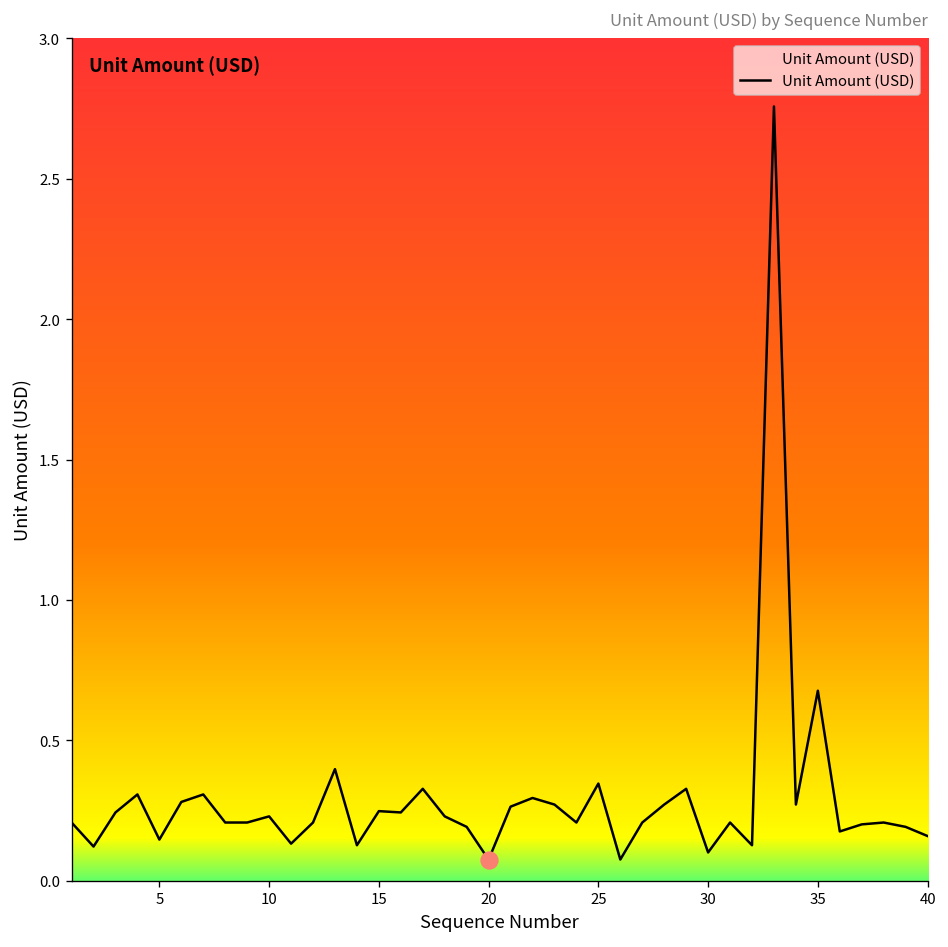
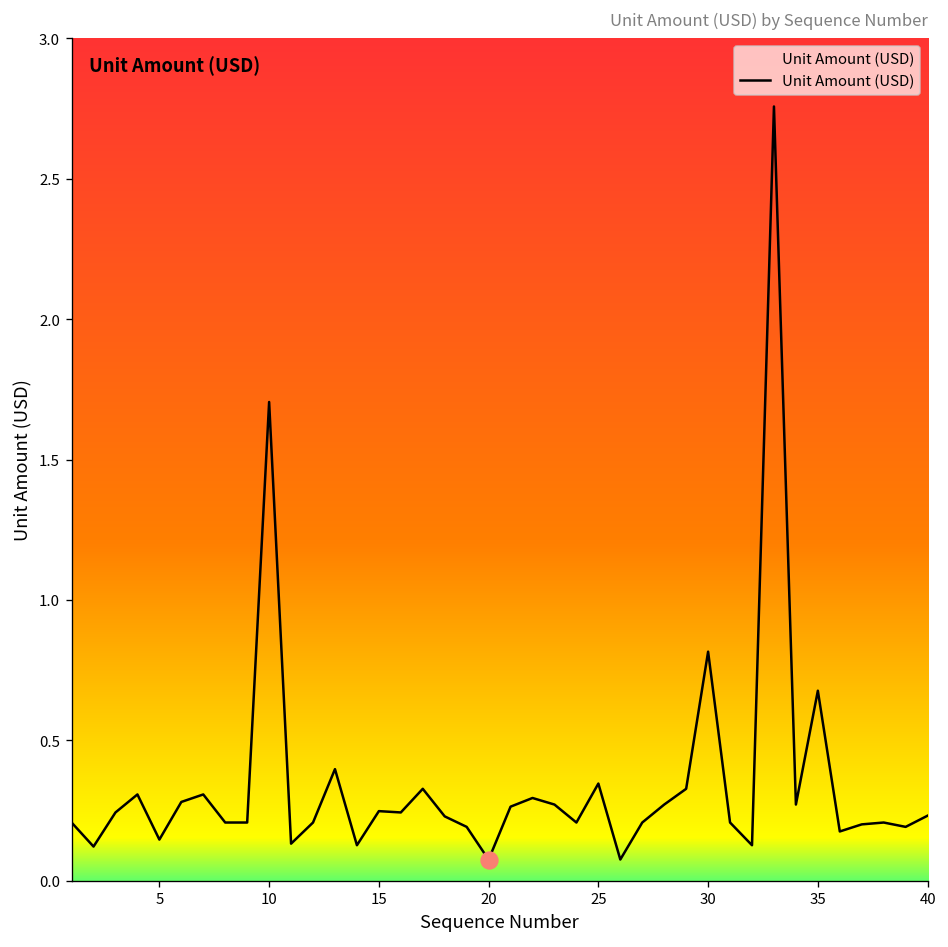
Unit Amount (USD), 10: 0.23 -> 1.71
Unit Amount (USD), 30: 0.10 -> 0.82
Unit Amount (USD), 40: 0.16 -> 0.23
